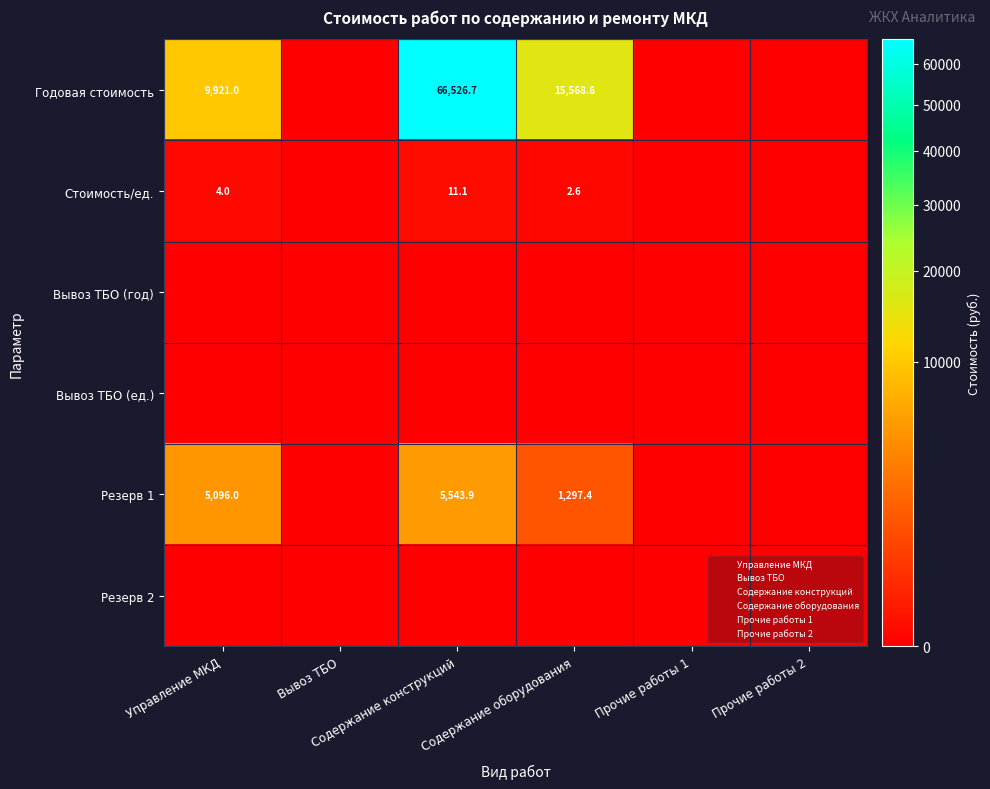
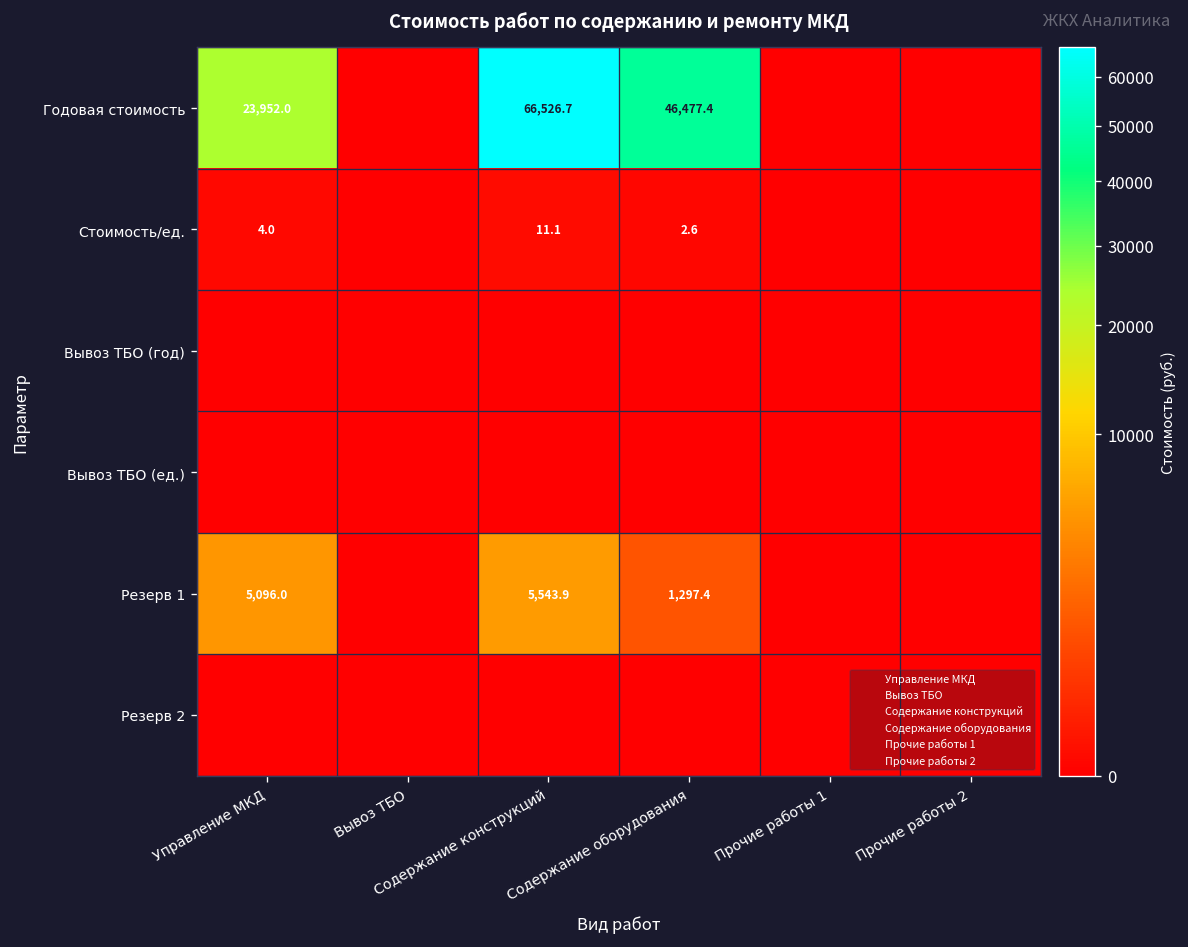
Годовая стоимость, Управление МКД: 9,921.0 -> 23,952.0
Годовая стоимость, Содержание оборудования: 15,568.8 -> 46,477.4
